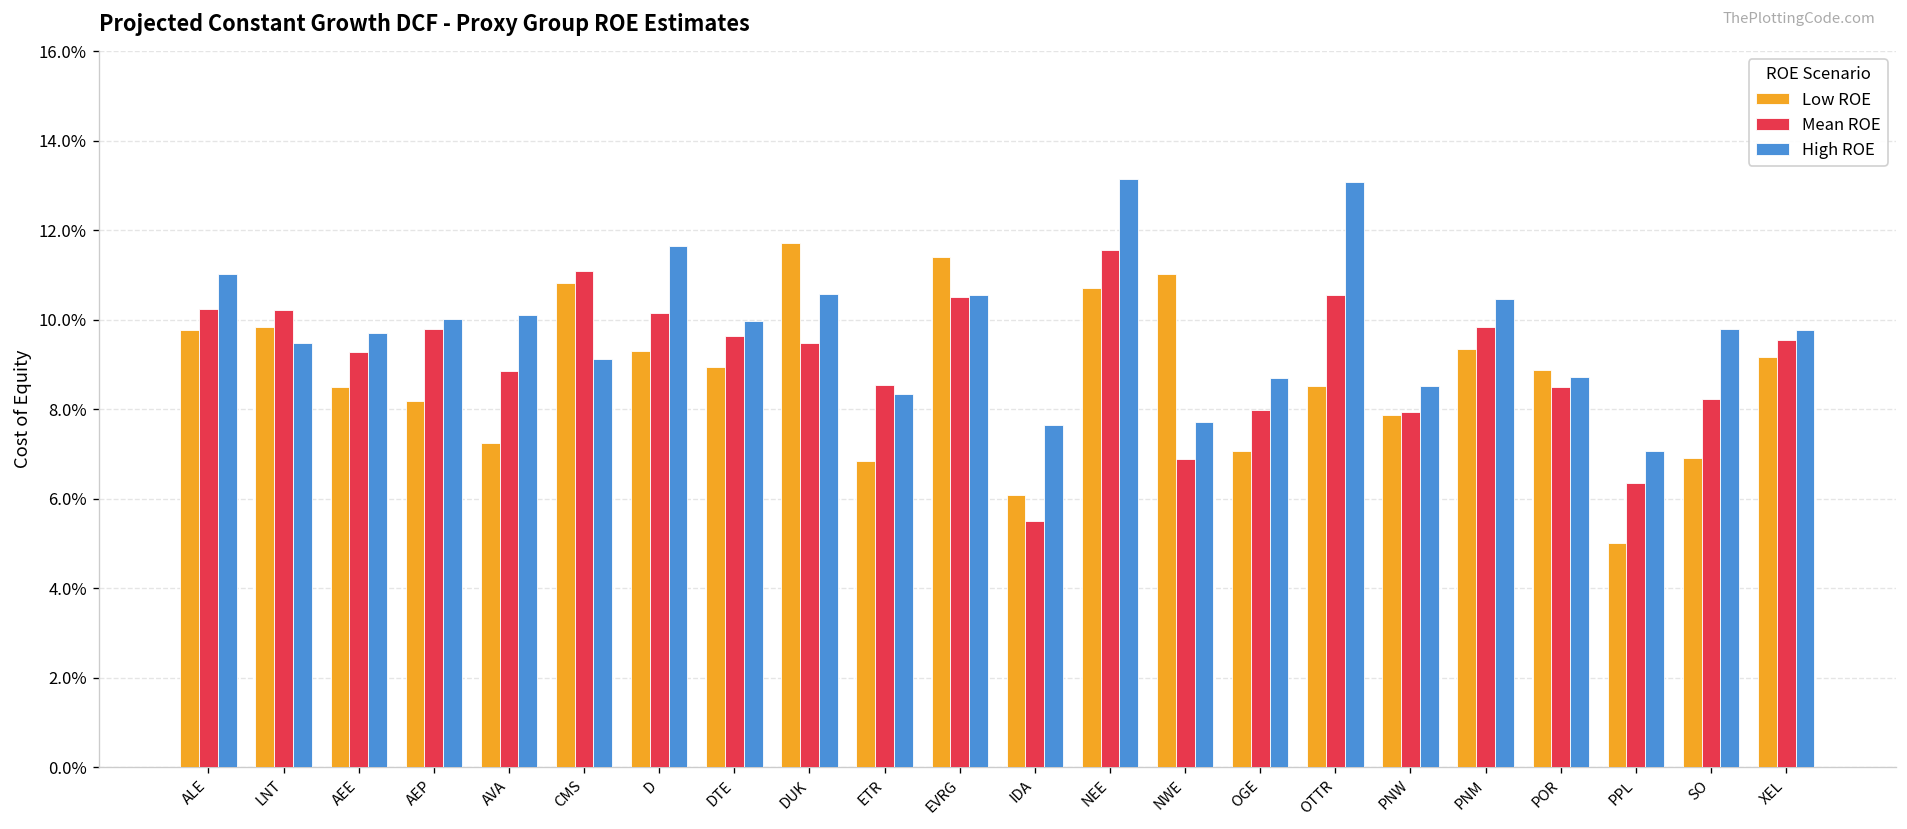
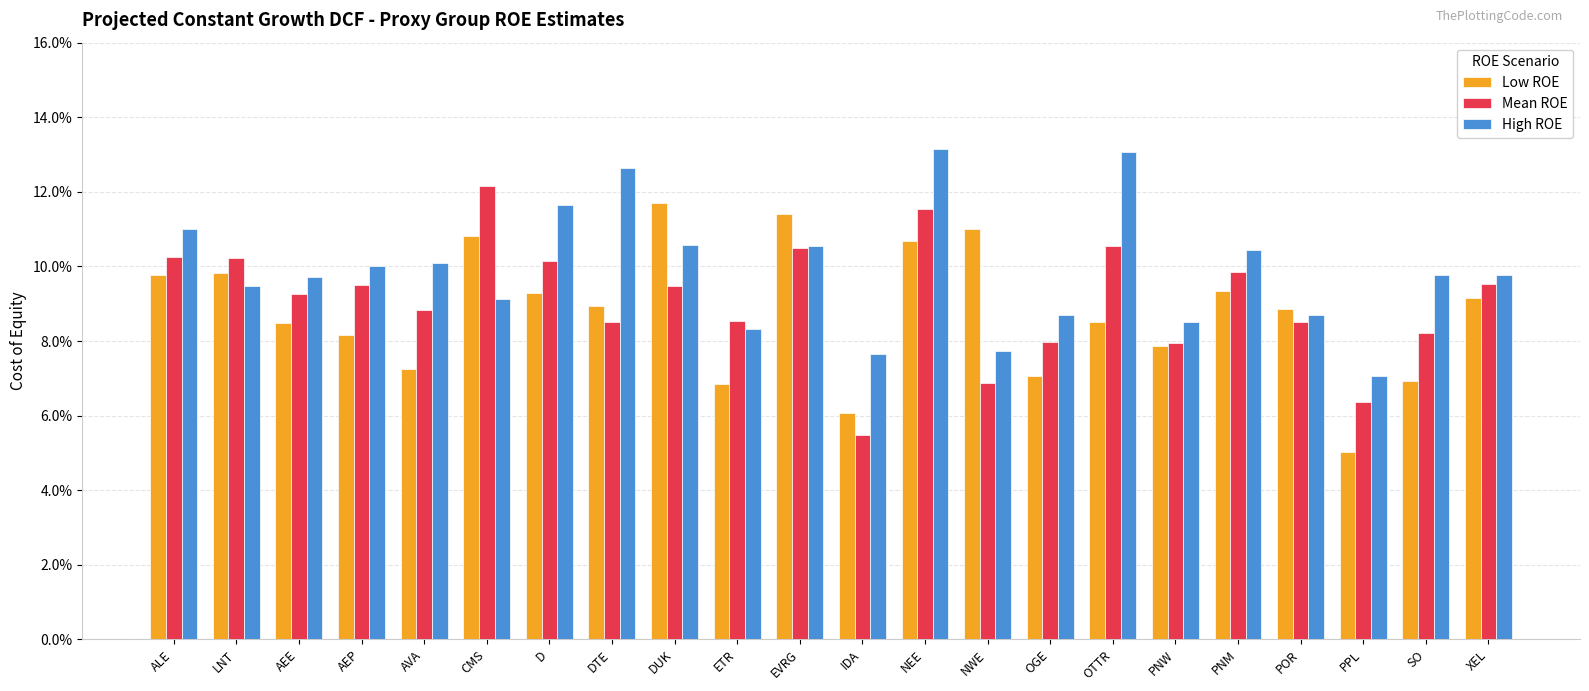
Mean ROE, AEP: 9.8% -> 9.5%
Mean ROE, CMS: 11.1% -> 12.2%
Mean ROE, DTE: 9.6% -> 8.5%
High ROE, DTE: 10.0% -> 12.6%
